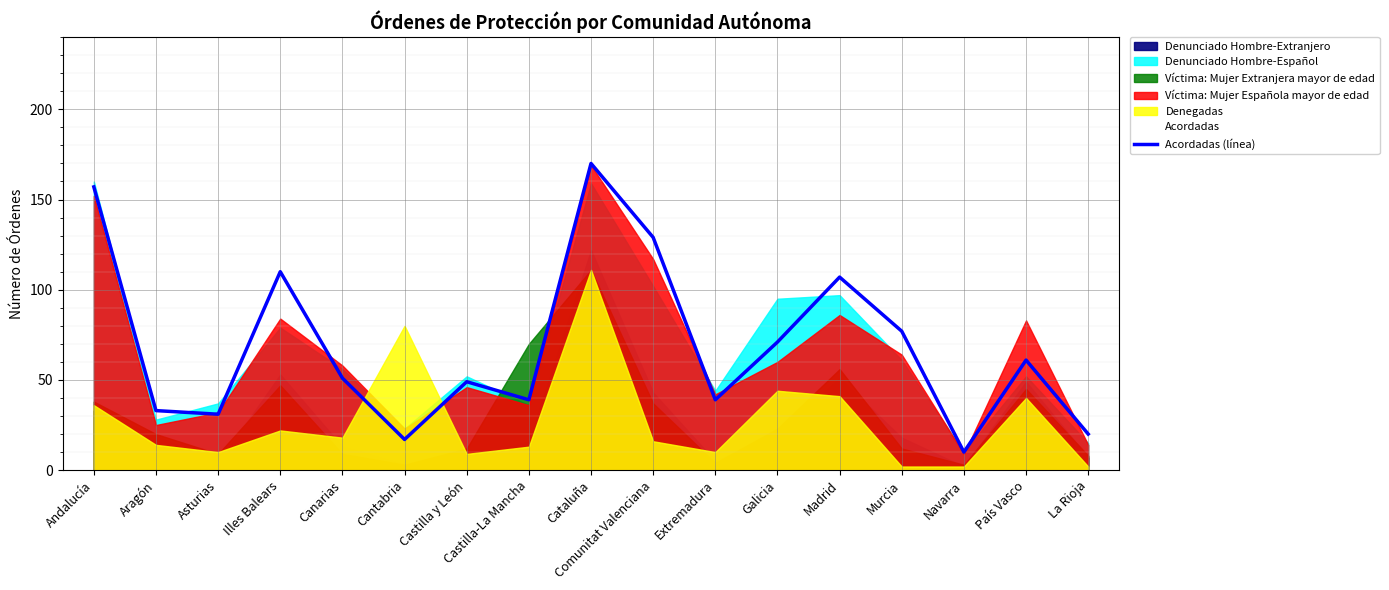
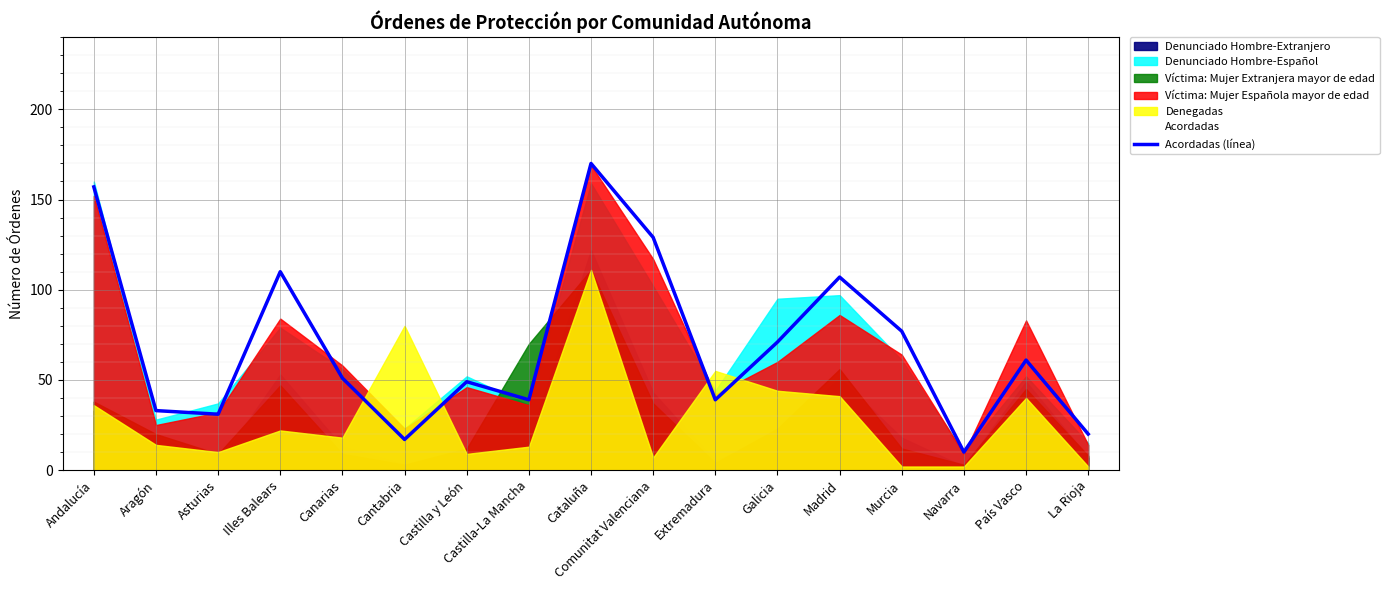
Denegadas, Comunitat Valenciana: 16 -> 7
Denegadas, Extremadura: 10 -> 55
